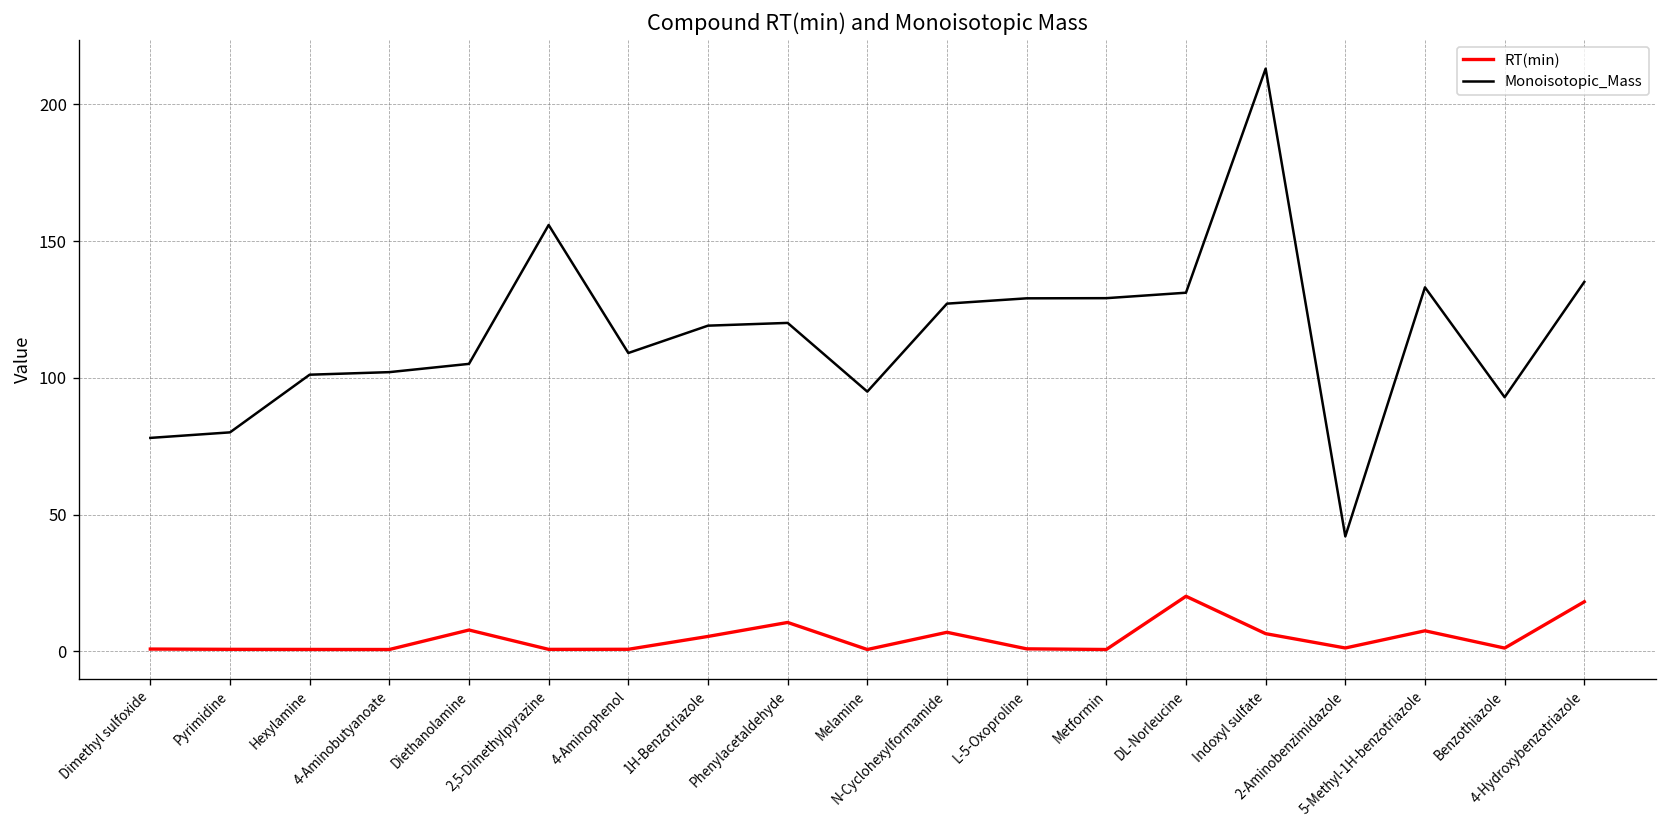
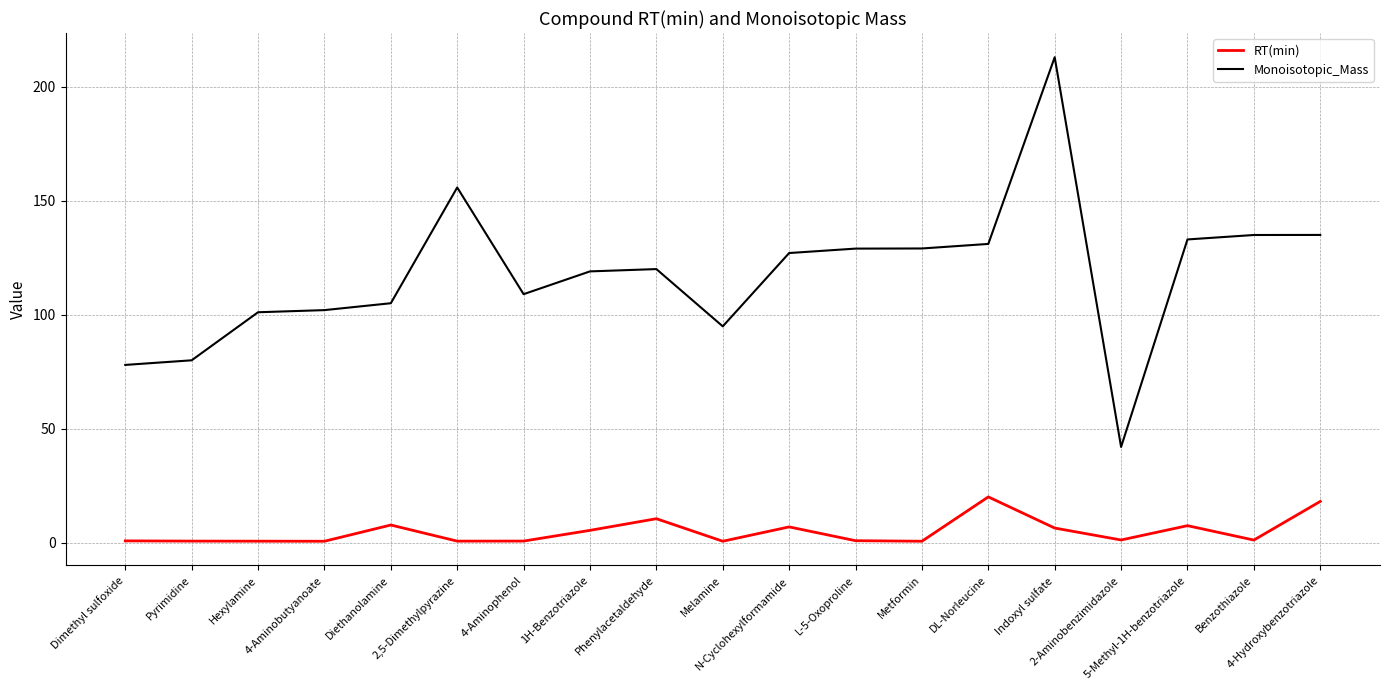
Monoisotopic_Mass, Benzothiazole: 93 -> 135
